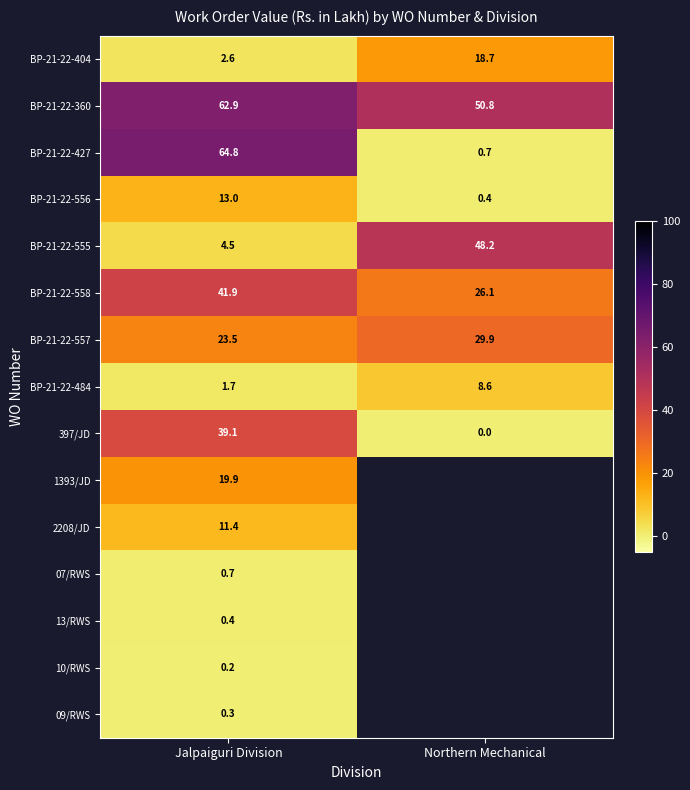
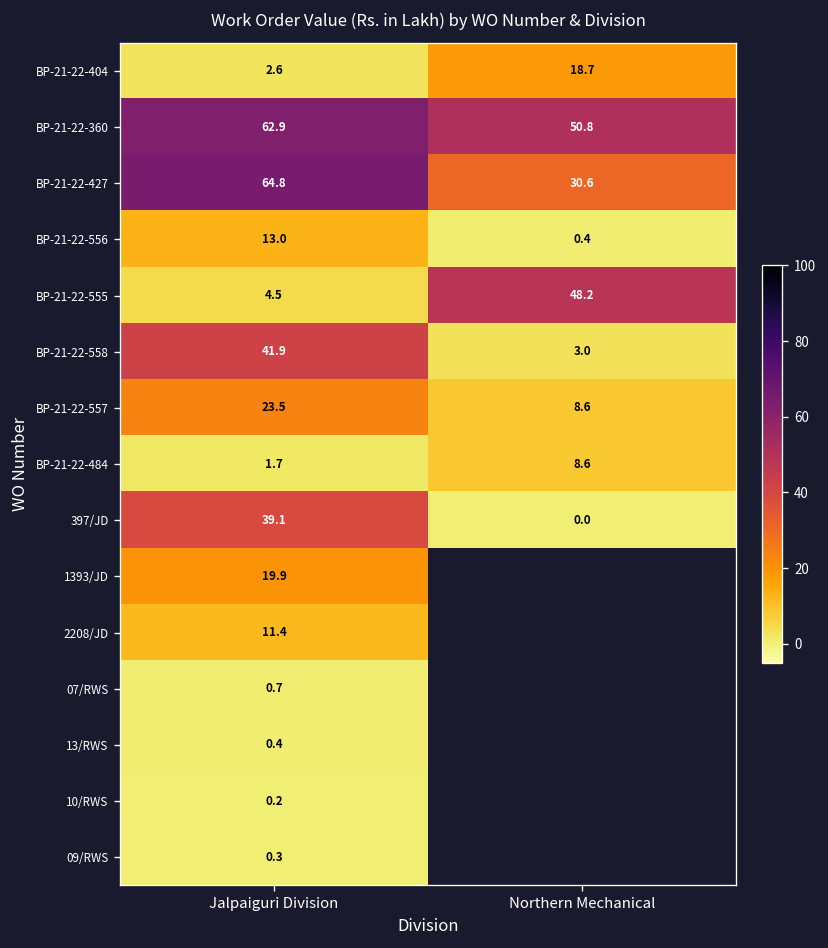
BP-21-22-427, Northern Mechanical: 0.7 -> 30.6
BP-21-22-558, Northern Mechanical: 26.1 -> 3.0
BP-21-22-557, Northern Mechanical: 29.9 -> 8.6
